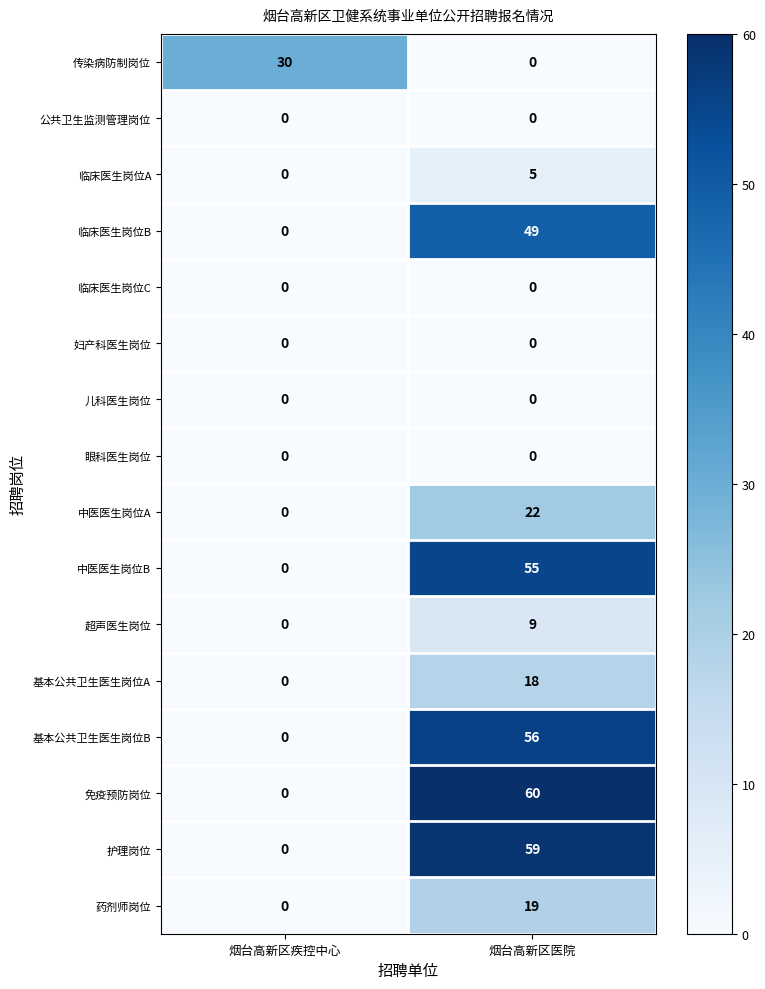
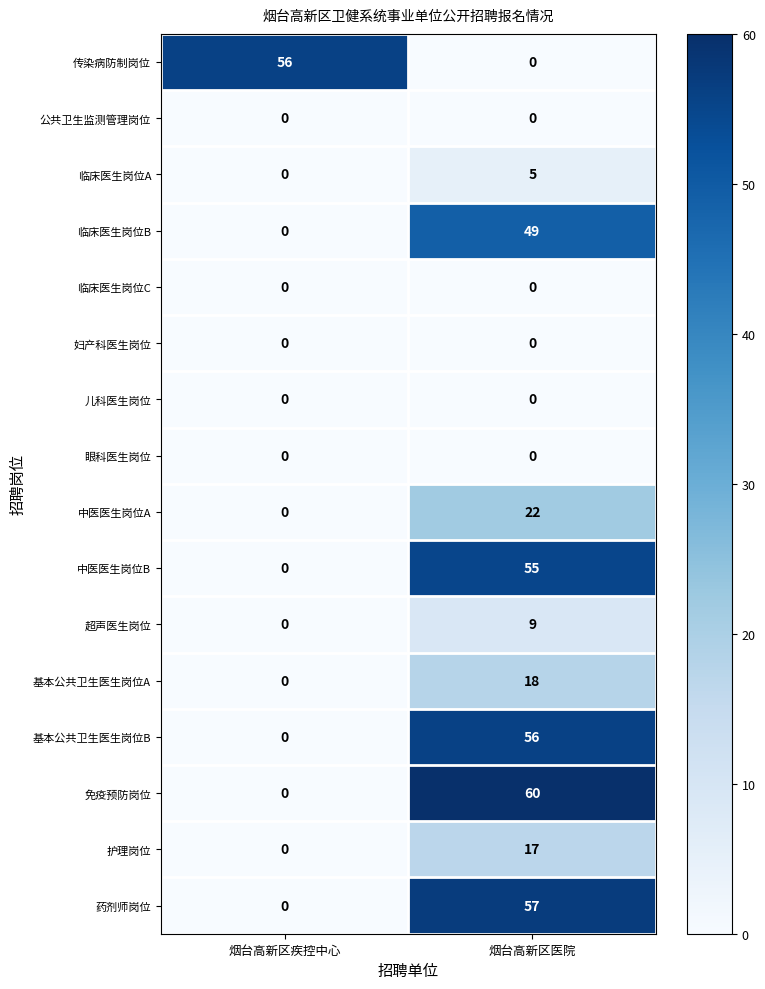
传染病防制岗位, 烟台高新区疾控中心: 30 -> 56
护理岗位, 烟台高新区医院: 59 -> 17
药剂师岗位, 烟台高新区医院: 19 -> 57
